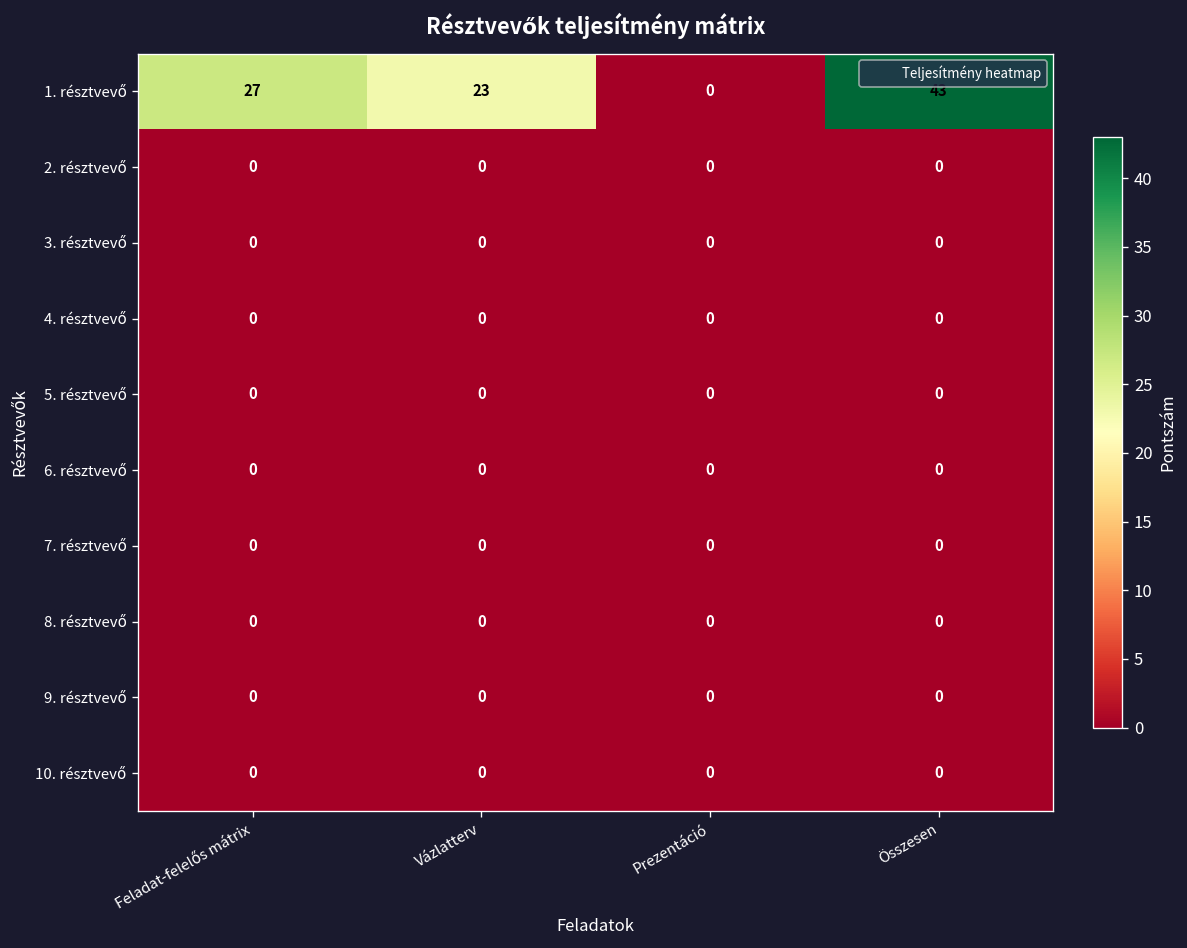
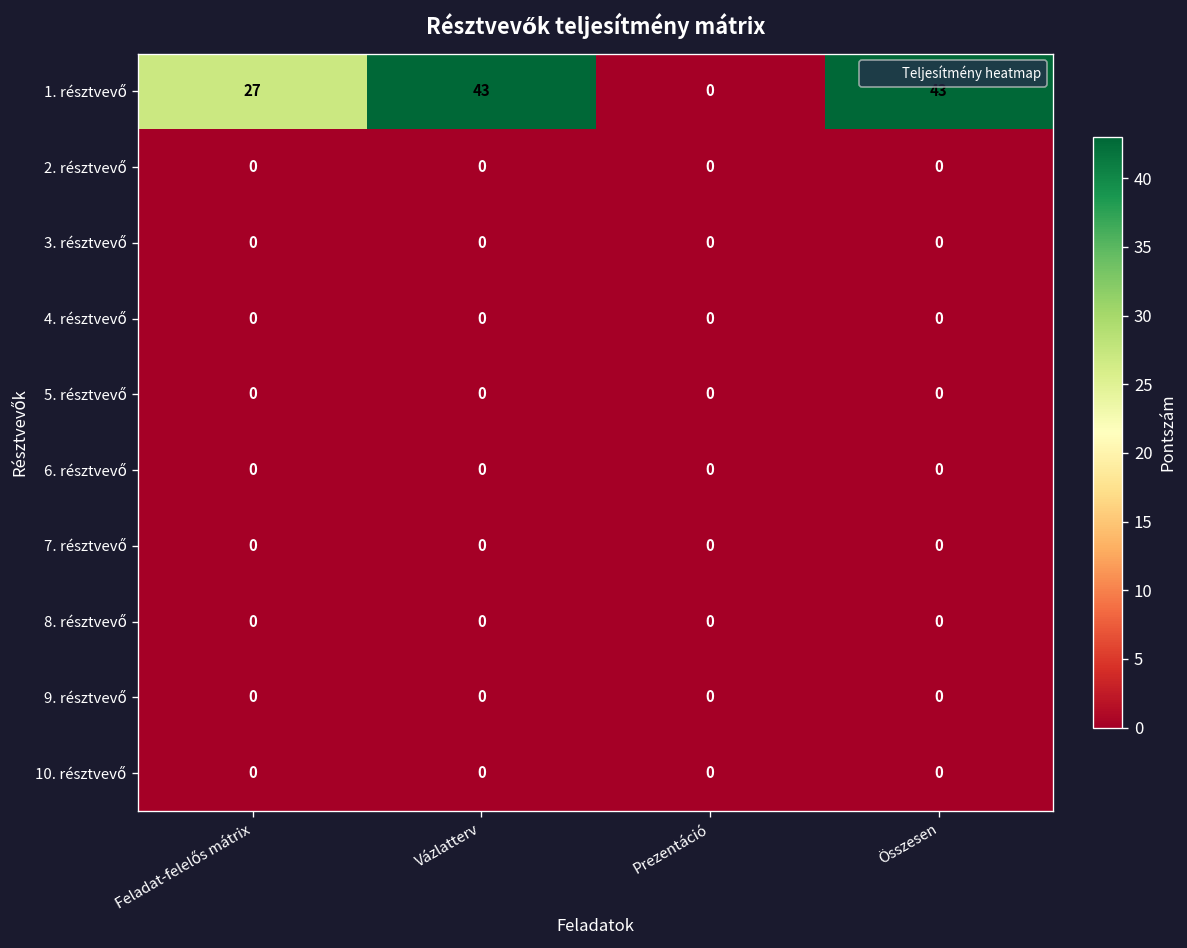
1. résztvevő, Vázlatterv: 23 -> 43
